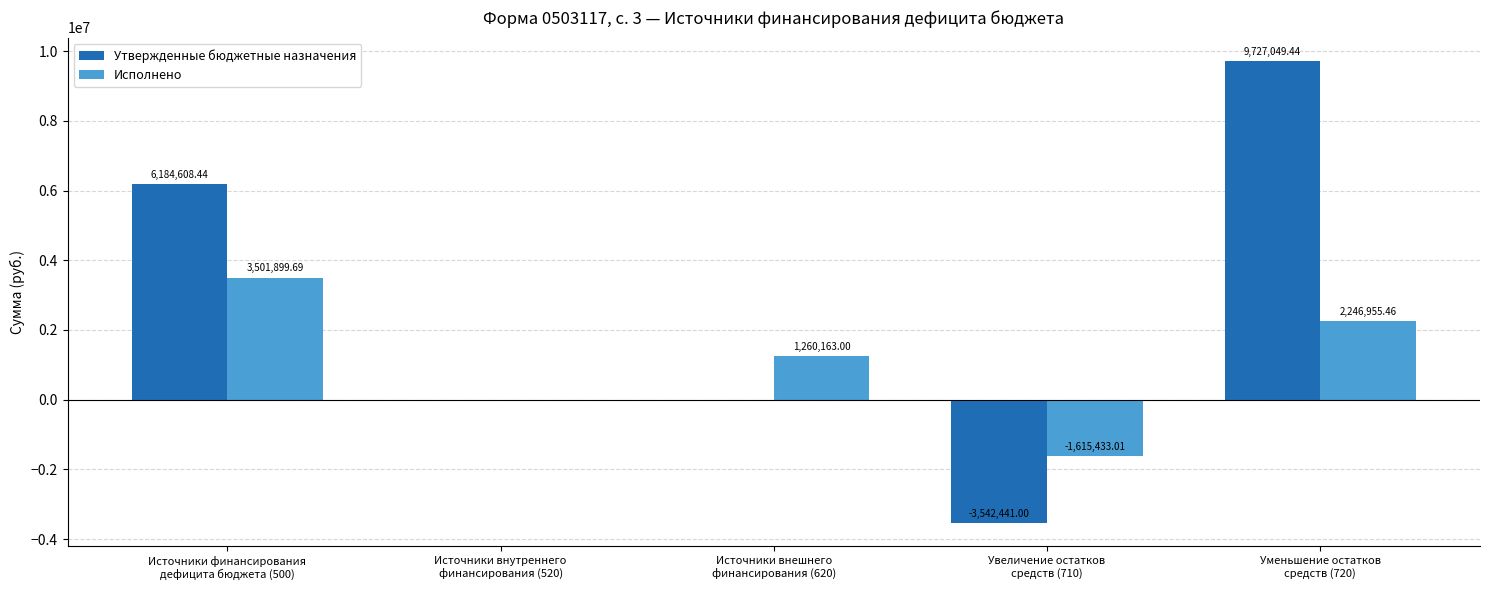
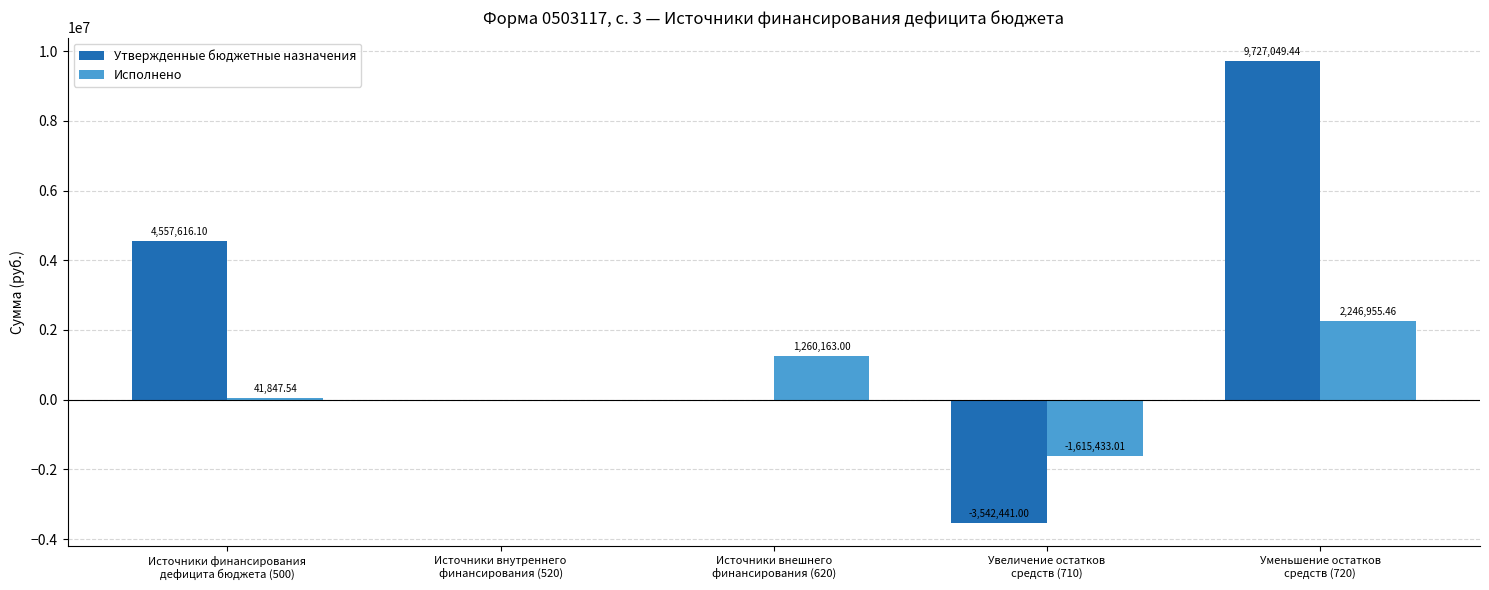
Утвержденные бюджетные назначения, Источники финансирования дефицита бюджета (500): 6,184,608.44 -> 4,557,616.10
Исполнено, Источники финансирования дефицита бюджета (500): 3,501,899.69 -> 41,847.54
